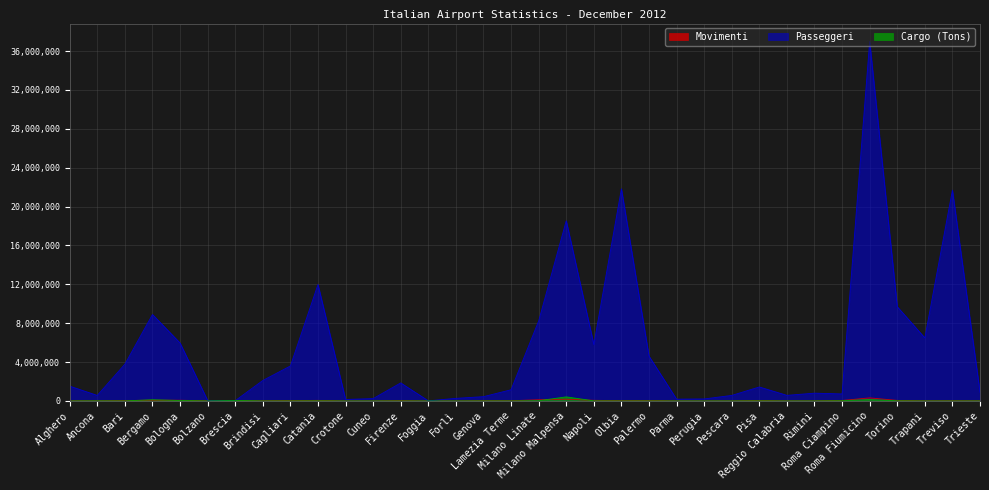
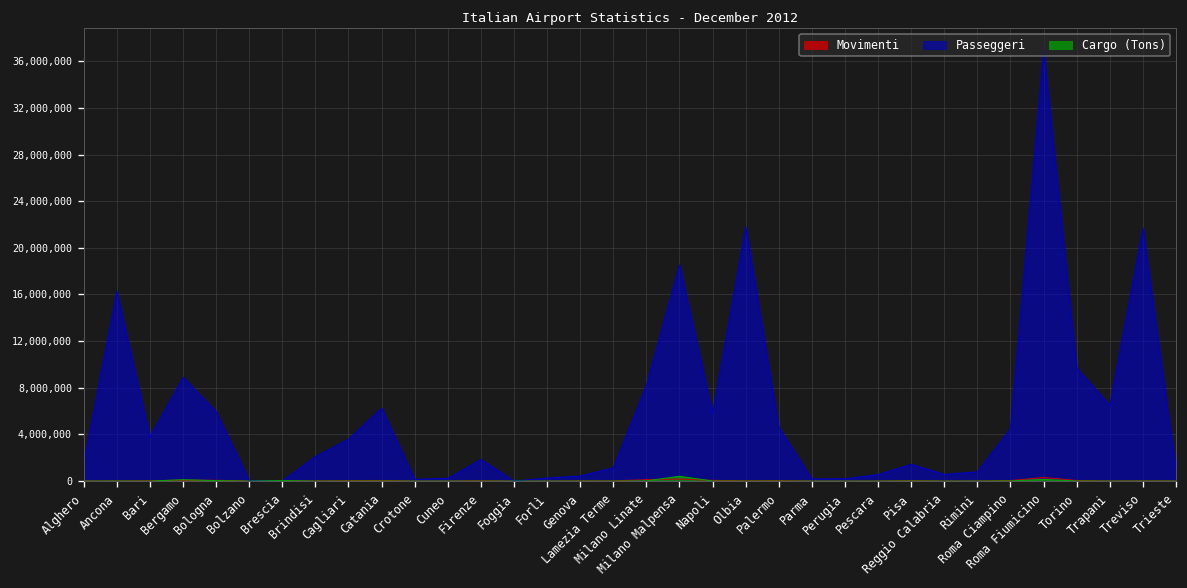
Passeggeri, Ancona: 1,000,000 -> 16,000,000
Passeggeri, Catania: 12,000,000 -> 6,000,000
Passeggeri, Roma Ciampino: 1,000,000 -> 4,000,000
